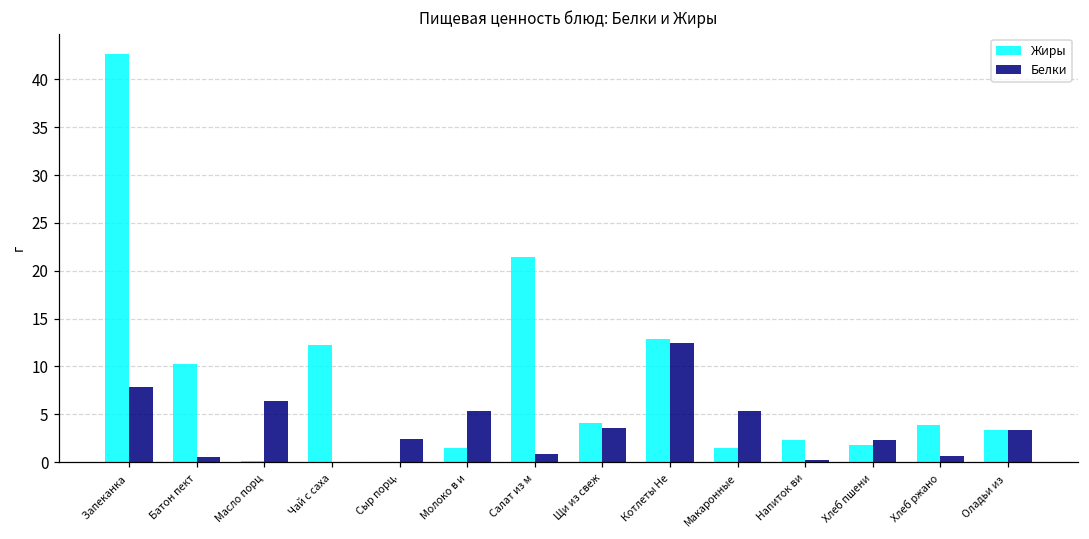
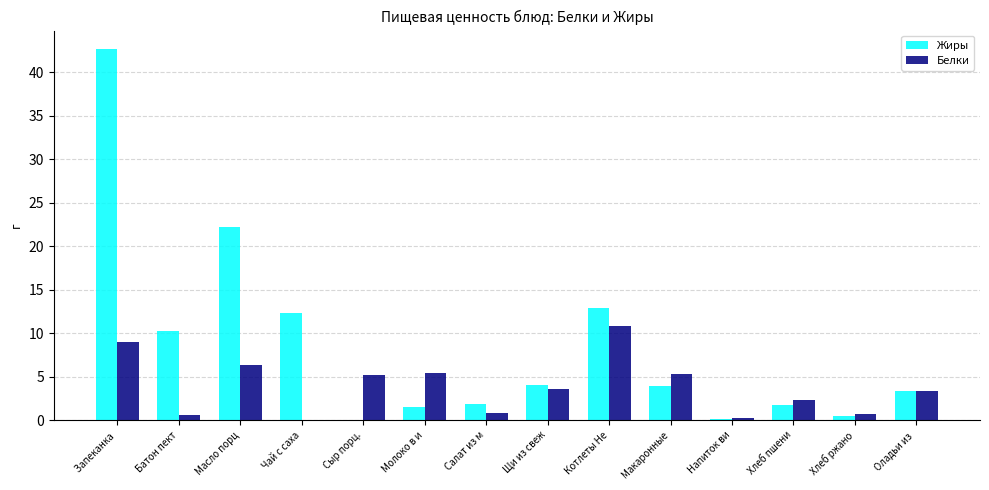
Белки, Запеканка: 8 -> 9
Жиры, Масло порц: 0 -> 22
Белки, Сыр порц.: 2 -> 5
Жиры, Салат из м: 21 -> 2
Белки, Котлеты Не: 12 -> 11
Жиры, Макаронные: 2 -> 4
Жиры, Напиток ви: 2 -> 0
Жиры, Хлеб ржано: 4 -> 0
